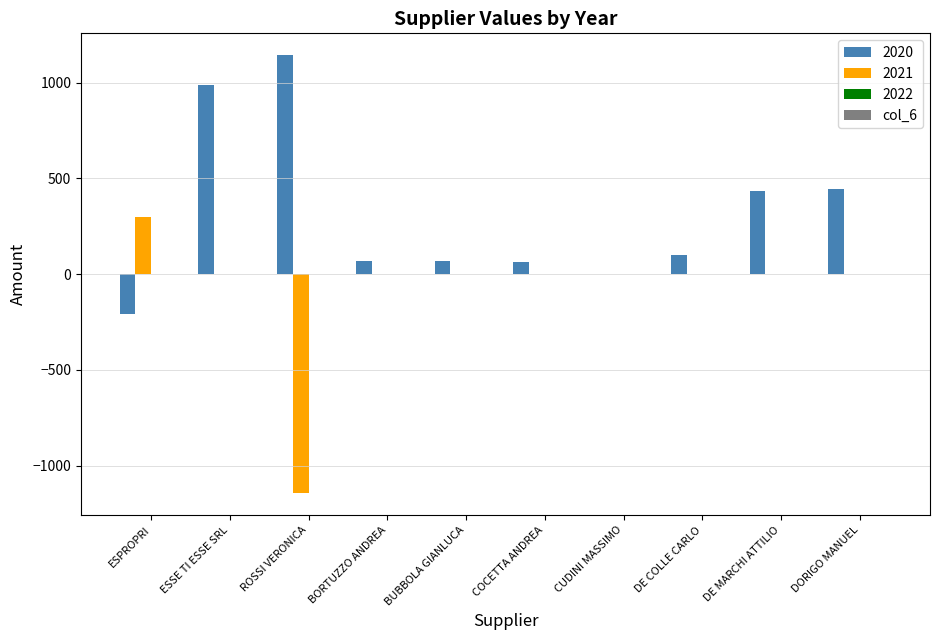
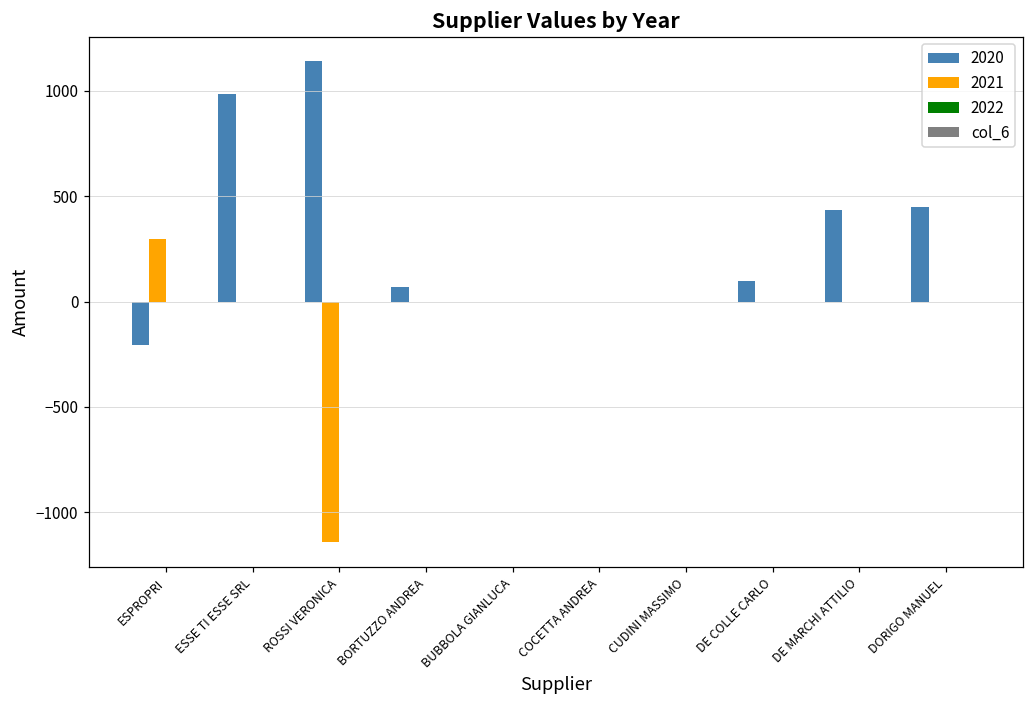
2020, BUBBOLA GIANLUCA: 70 -> 0
2020, COCETTA ANDREA: 60 -> 0
